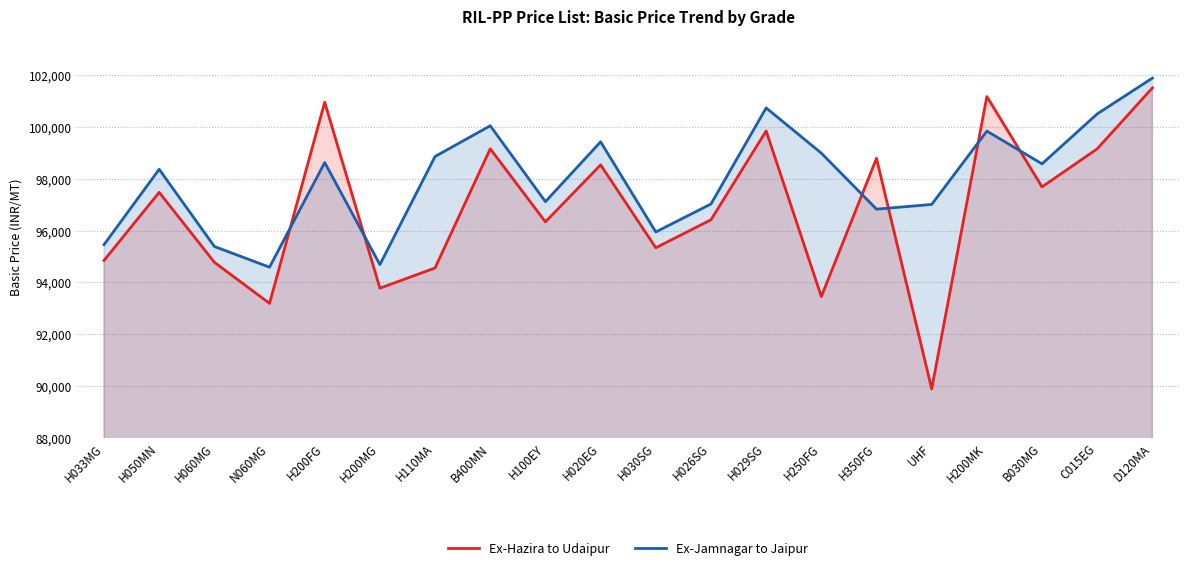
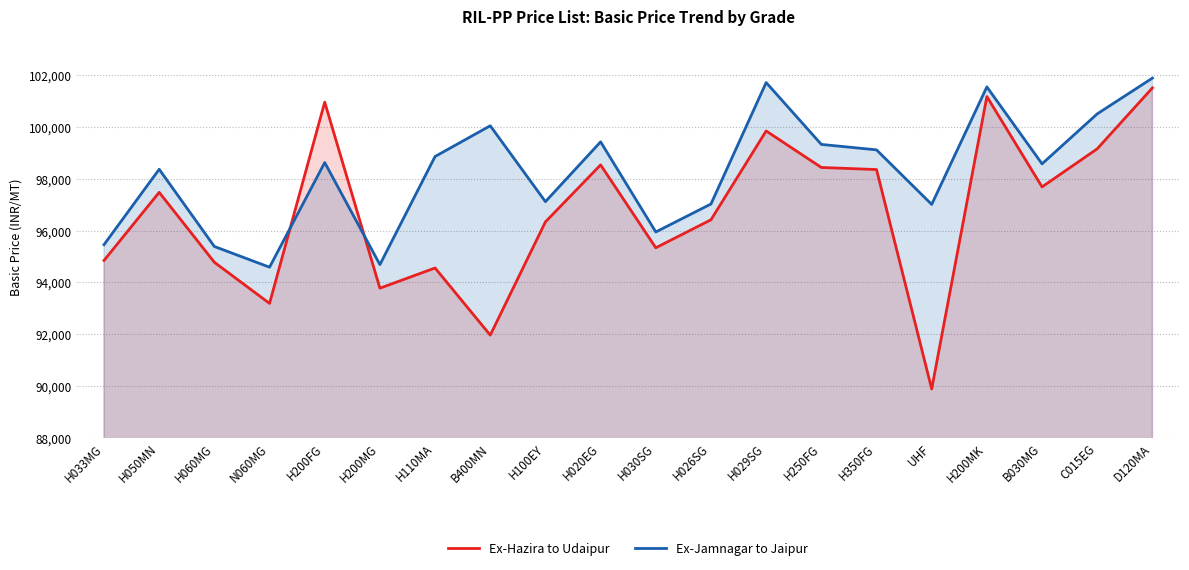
Ex-Hazira to Udaipur, B400MN: 99,200 -> 92,000
Ex-Jamnagar to Jaipur, H029SG: 100,700 -> 101,700
Ex-Hazira to Udaipur, H250FG: 93,400 -> 98,400
Ex-Jamnagar to Jaipur, H250FG: 99,000 -> 99,300
Ex-Hazira to Udaipur, H350FG: 98,800 -> 98,400
Ex-Jamnagar to Jaipur, H350FG: 96,800 -> 99,100
Ex-Jamnagar to Jaipur, H200MK: 99,800 -> 101,500
